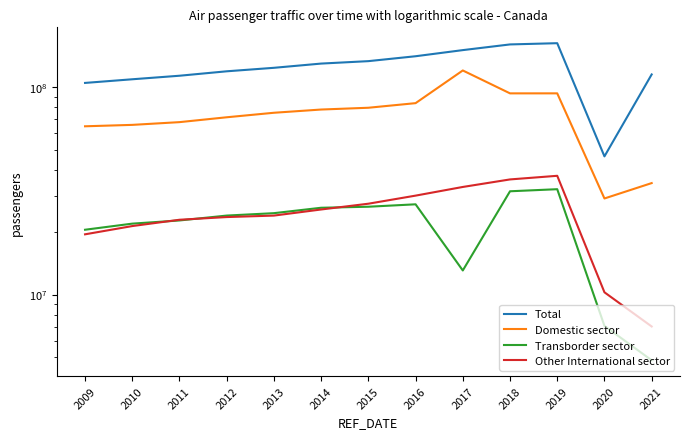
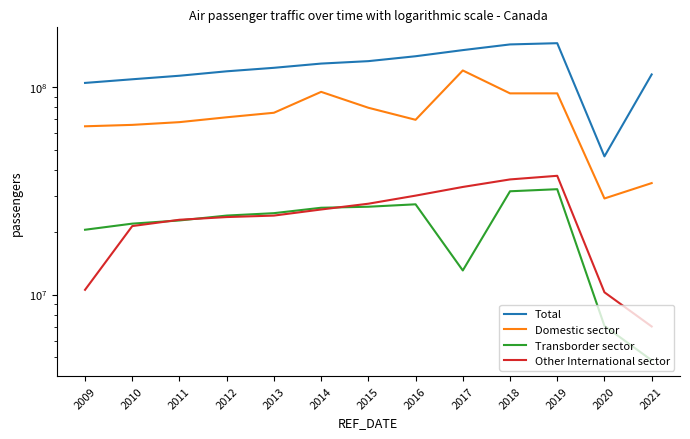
Other International sector, 2009: 20000000 -> 11000000
Domestic sector, 2014: 78000000 -> 90000000
Domestic sector, 2016: 84000000 -> 70000000
